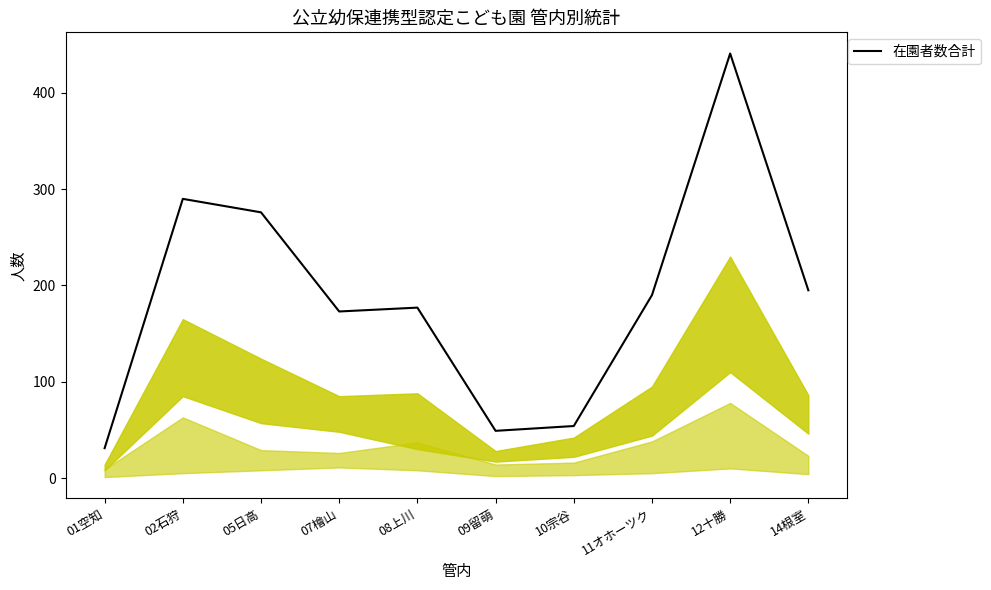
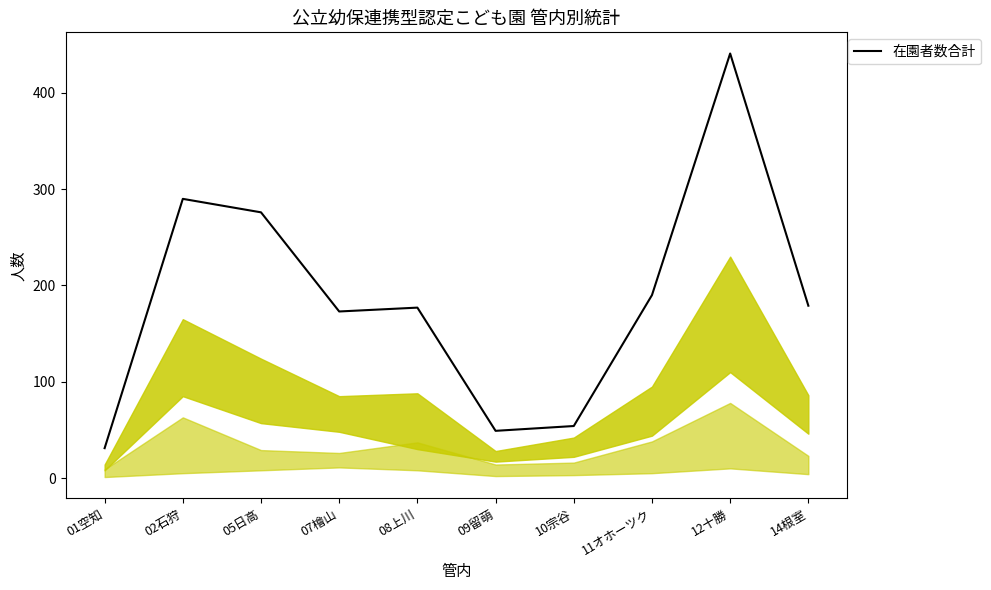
在園者数合計, 14根室: 200 -> 180
